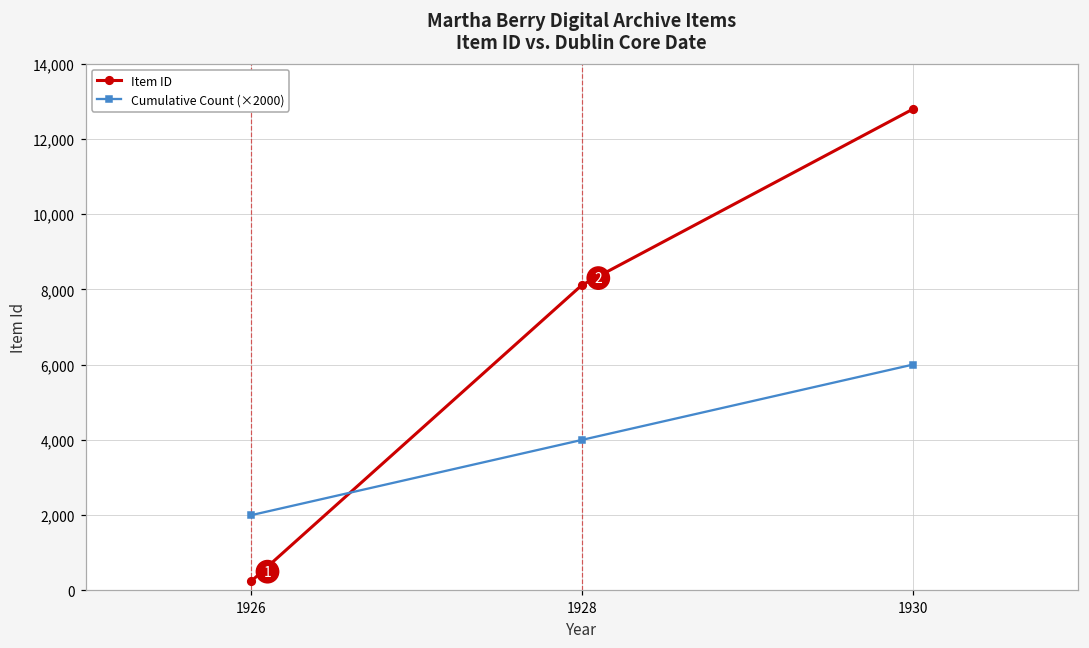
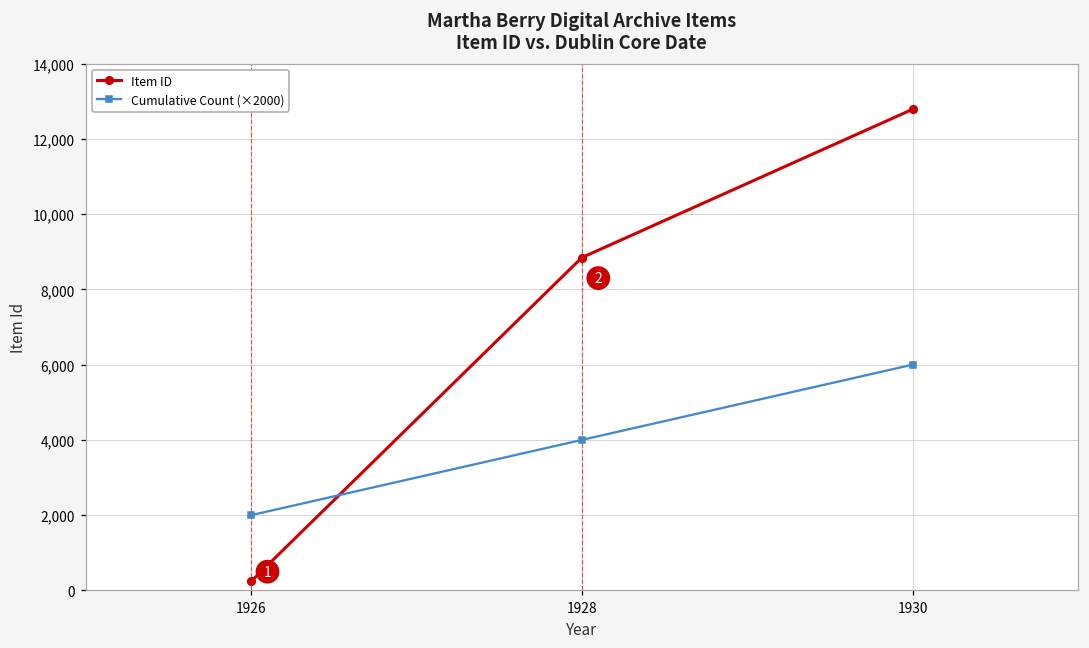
Item ID, 1928: 8,100 -> 8,800
